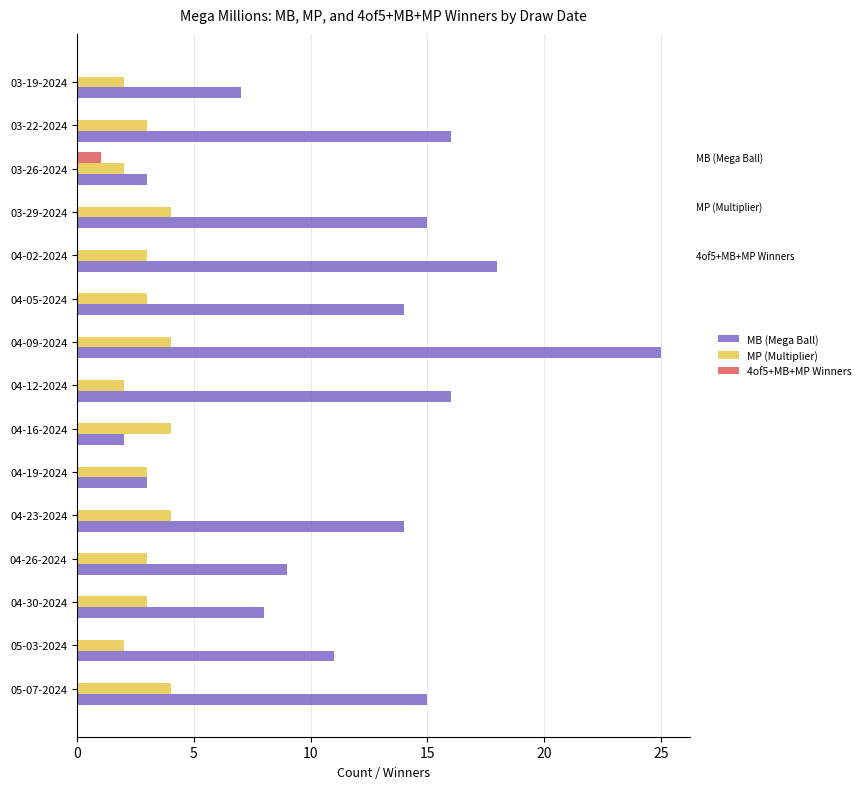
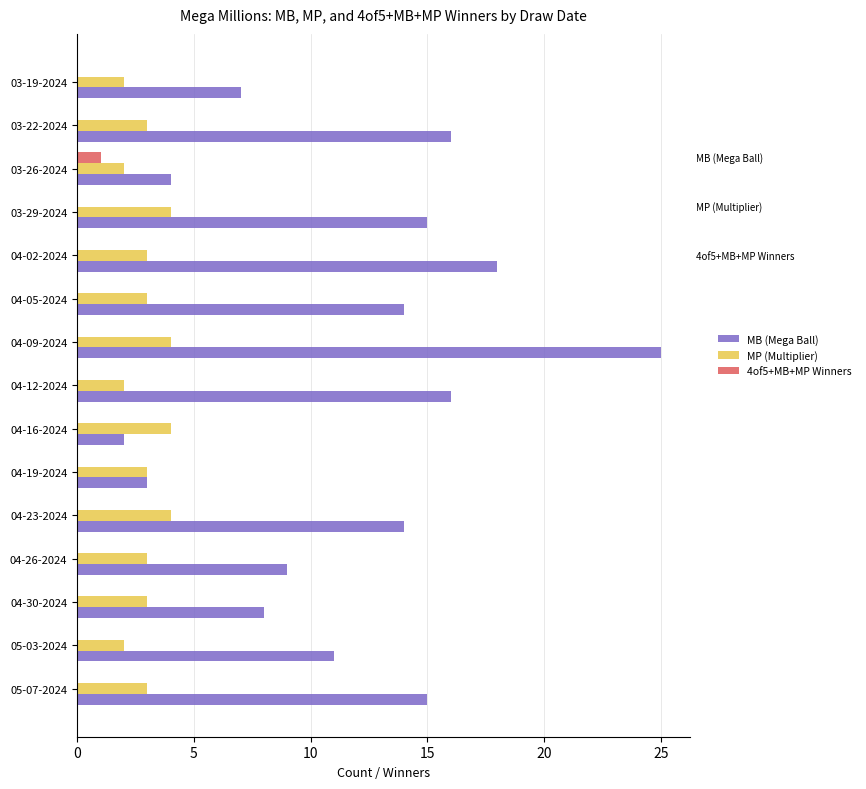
MB (Mega Ball), 03-26-2024: 3 -> 4
MP (Multiplier), 05-07-2024: 4 -> 3
